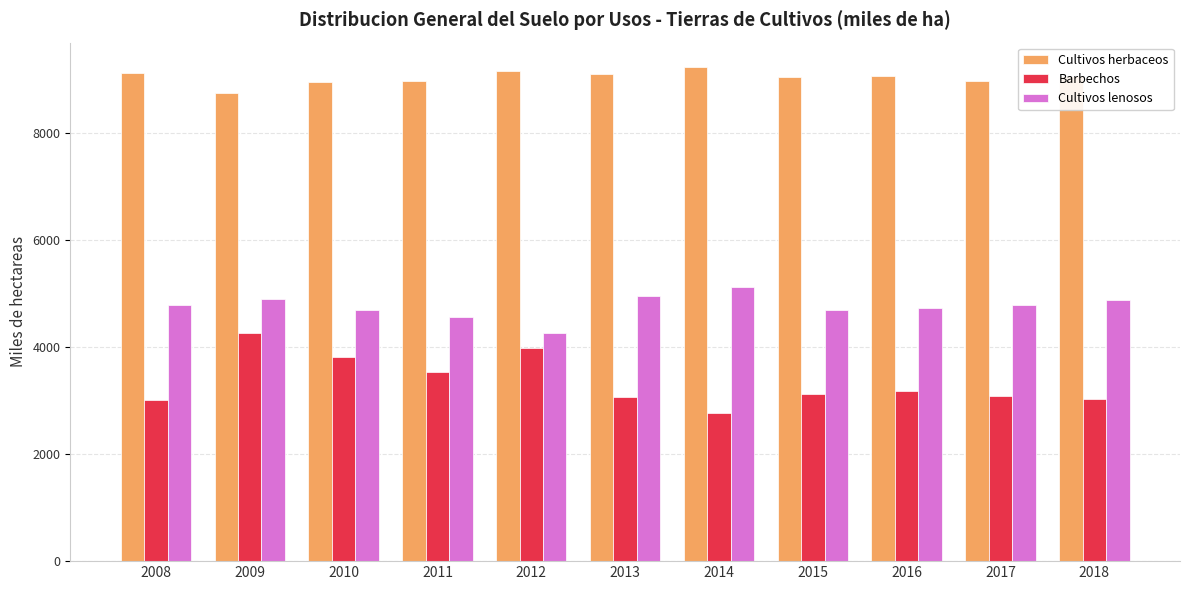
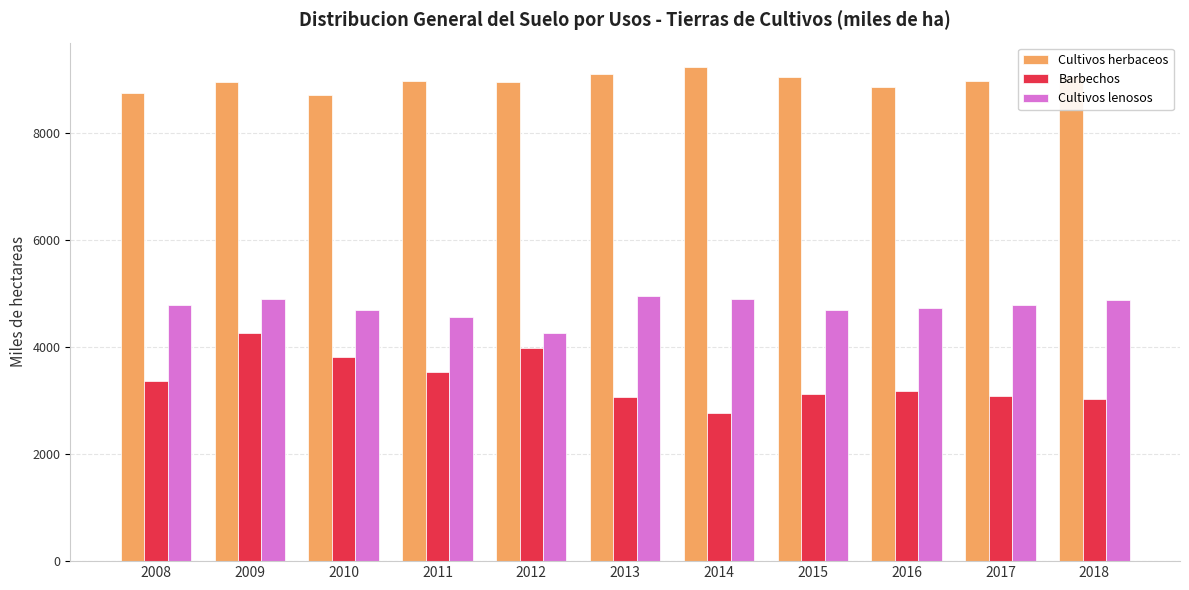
Cultivos herbaceos, 2008: 9100 -> 8700
Barbechos, 2008: 3000 -> 3400
Cultivos herbaceos, 2009: 8800 -> 9000
Cultivos herbaceos, 2010: 9000 -> 8700
Cultivos herbaceos, 2012: 9200 -> 9000
Cultivos lenosos, 2014: 5100 -> 4900
Cultivos herbaceos, 2016: 9100 -> 8900
